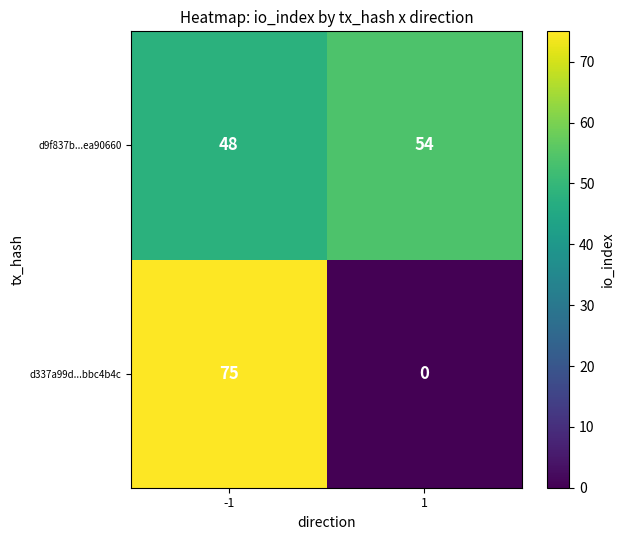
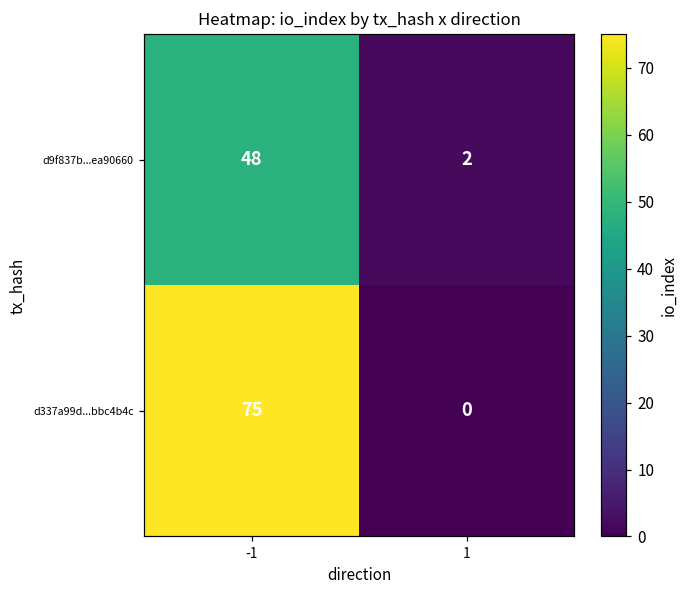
d9f837b...ea90660, 1: 54 -> 2
